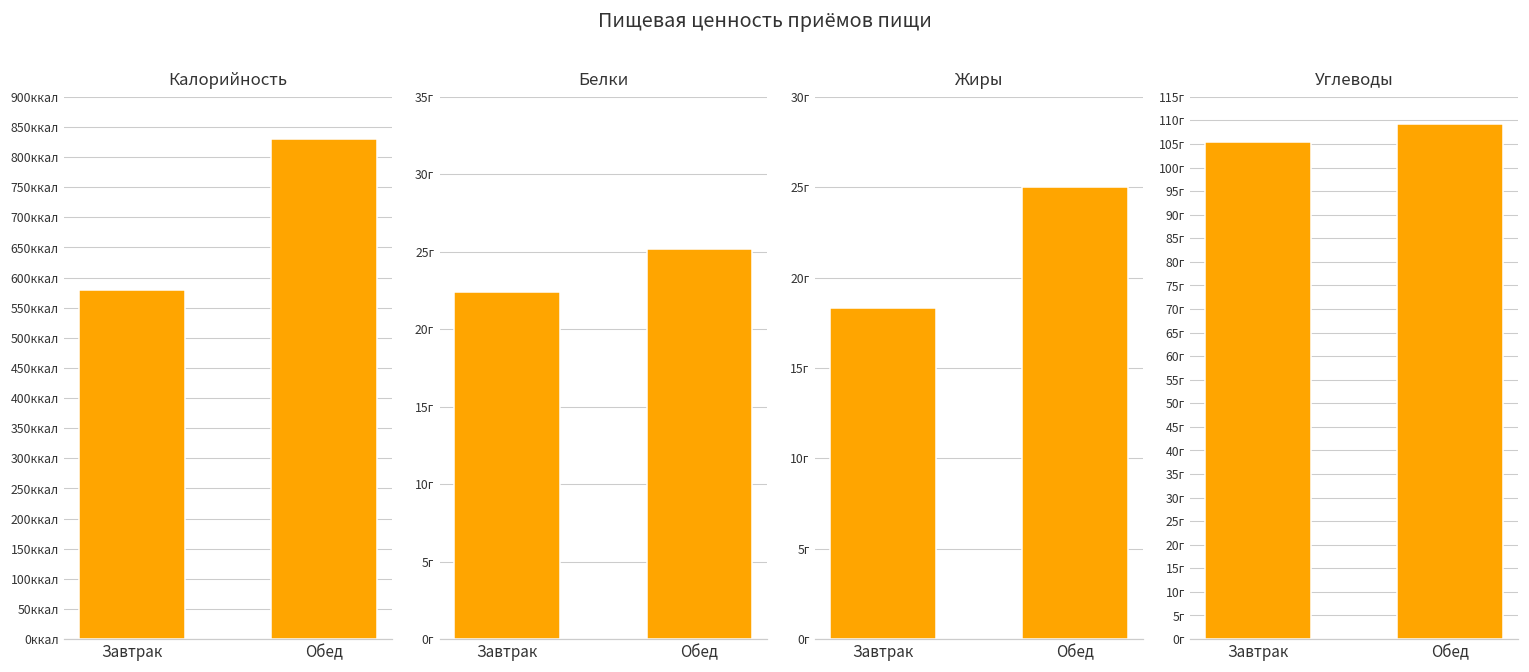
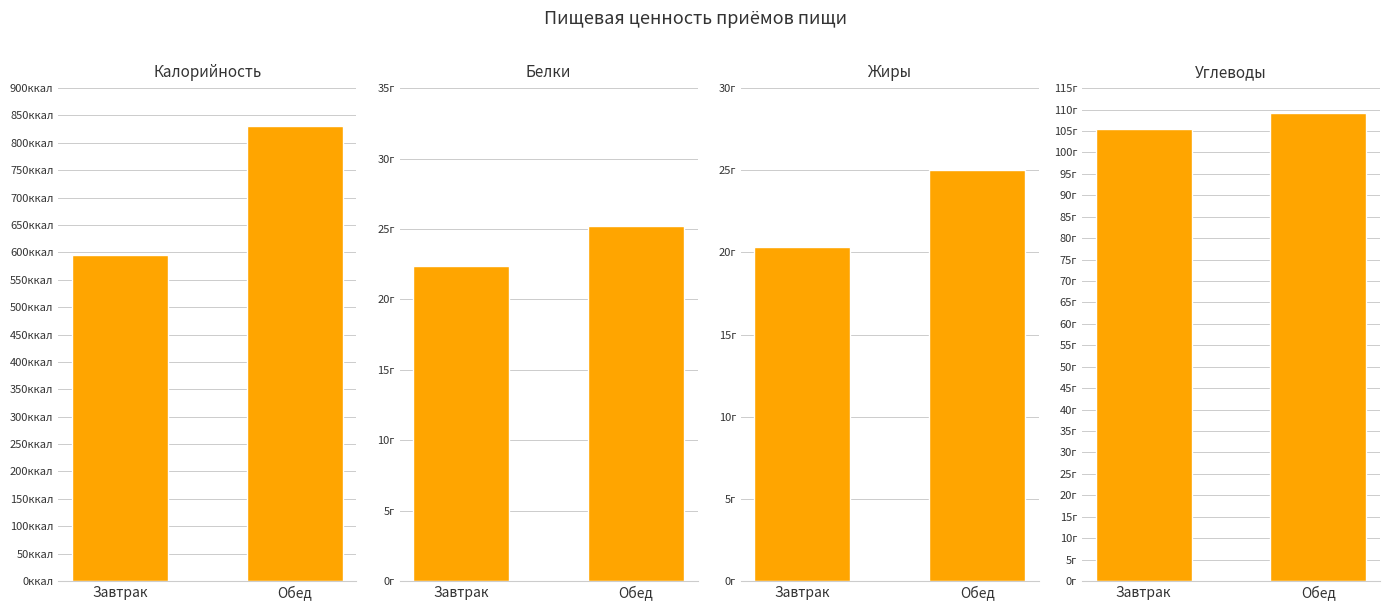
Калорийность, Завтрак: 580ккал -> 600ккал
Жиры, Завтрак: 18.3г -> 20.3г
